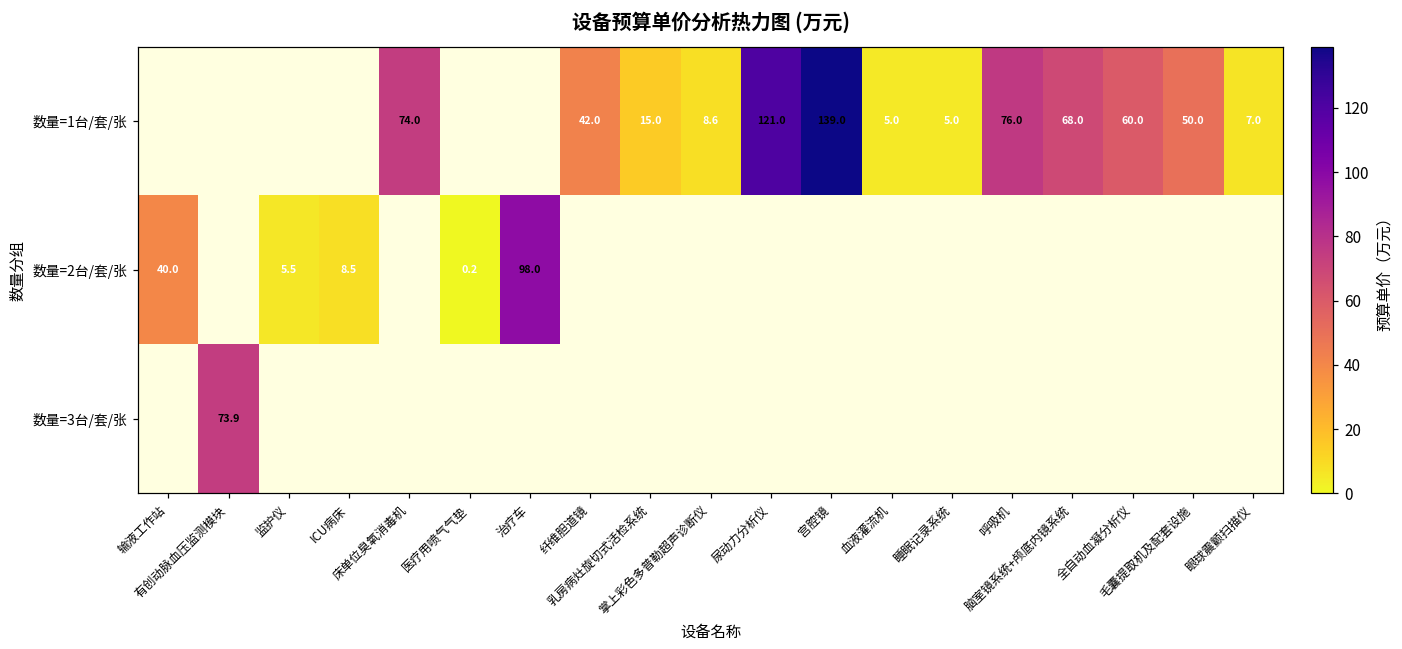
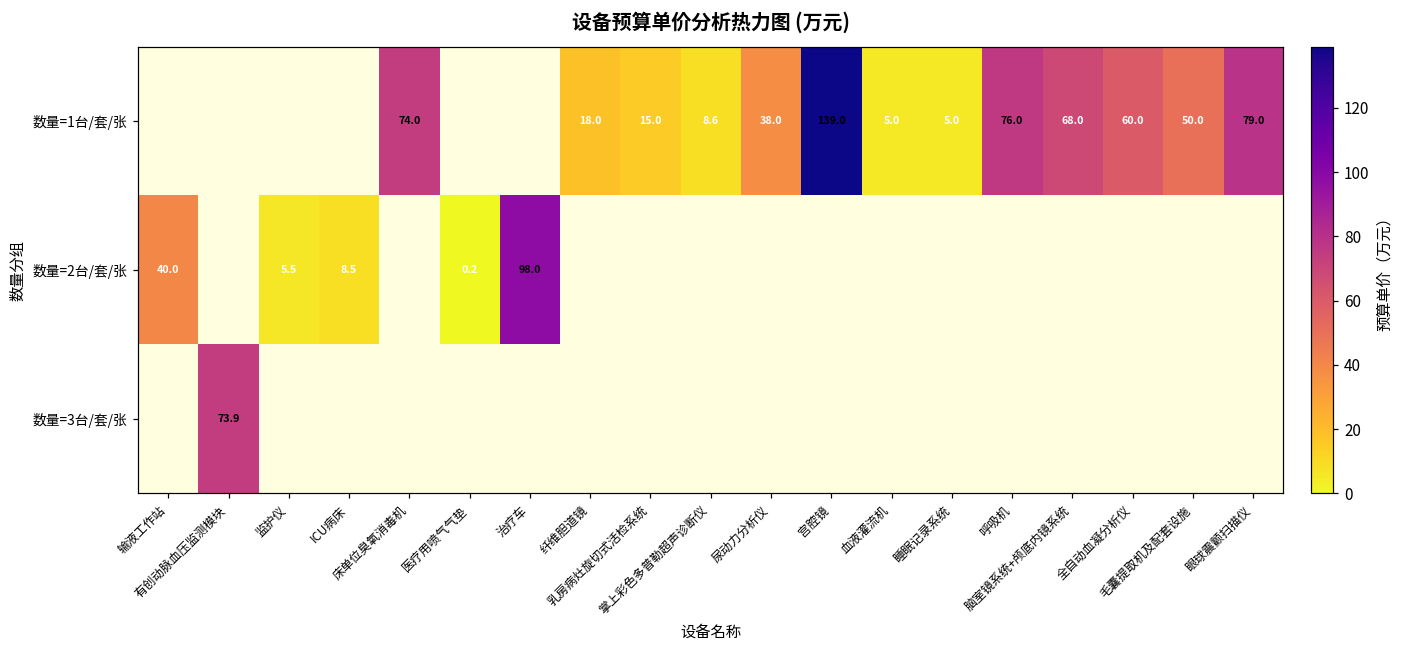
数量=1台/套/张, 纤维胆道镜: 42.0 -> 18.0
数量=1台/套/张, 尿动力分析仪: 121.0 -> 38.0
数量=1台/套/张, 眼球震颤扫描仪: 7.0 -> 79.0
